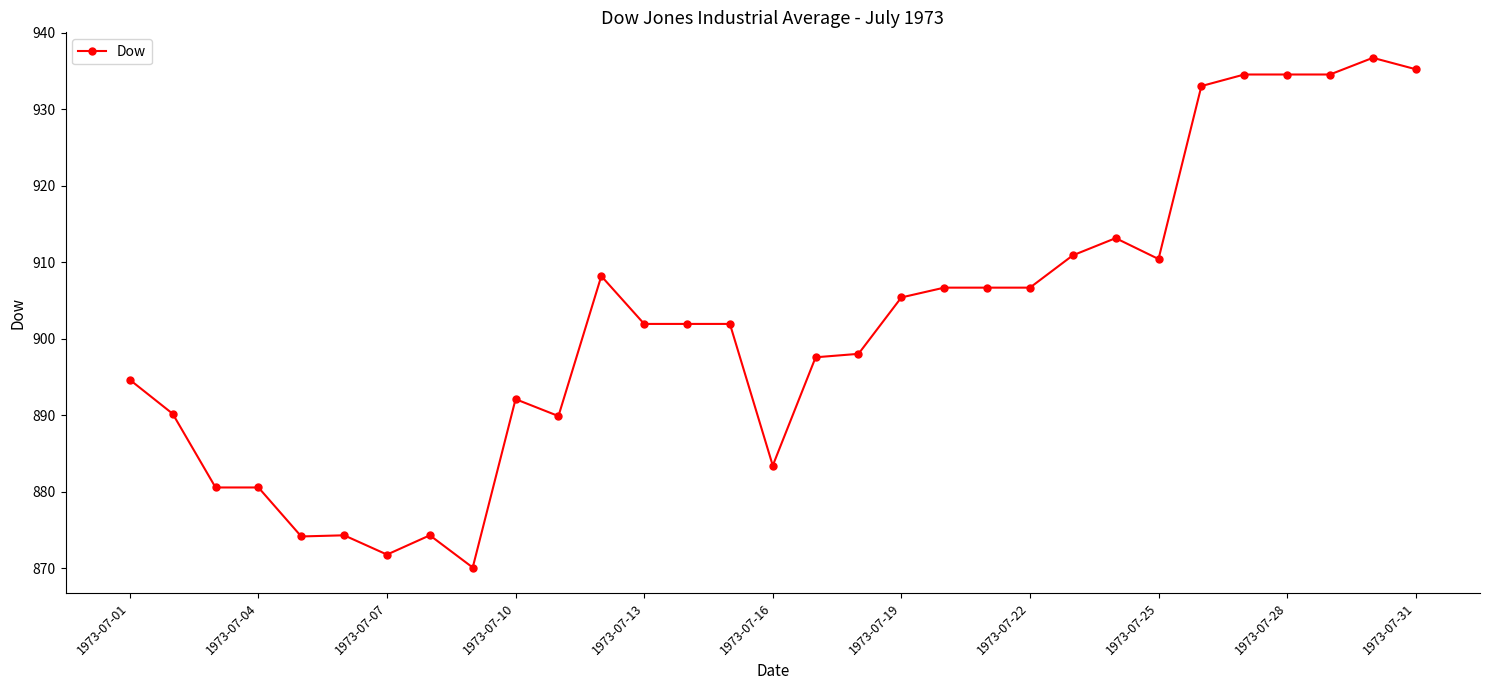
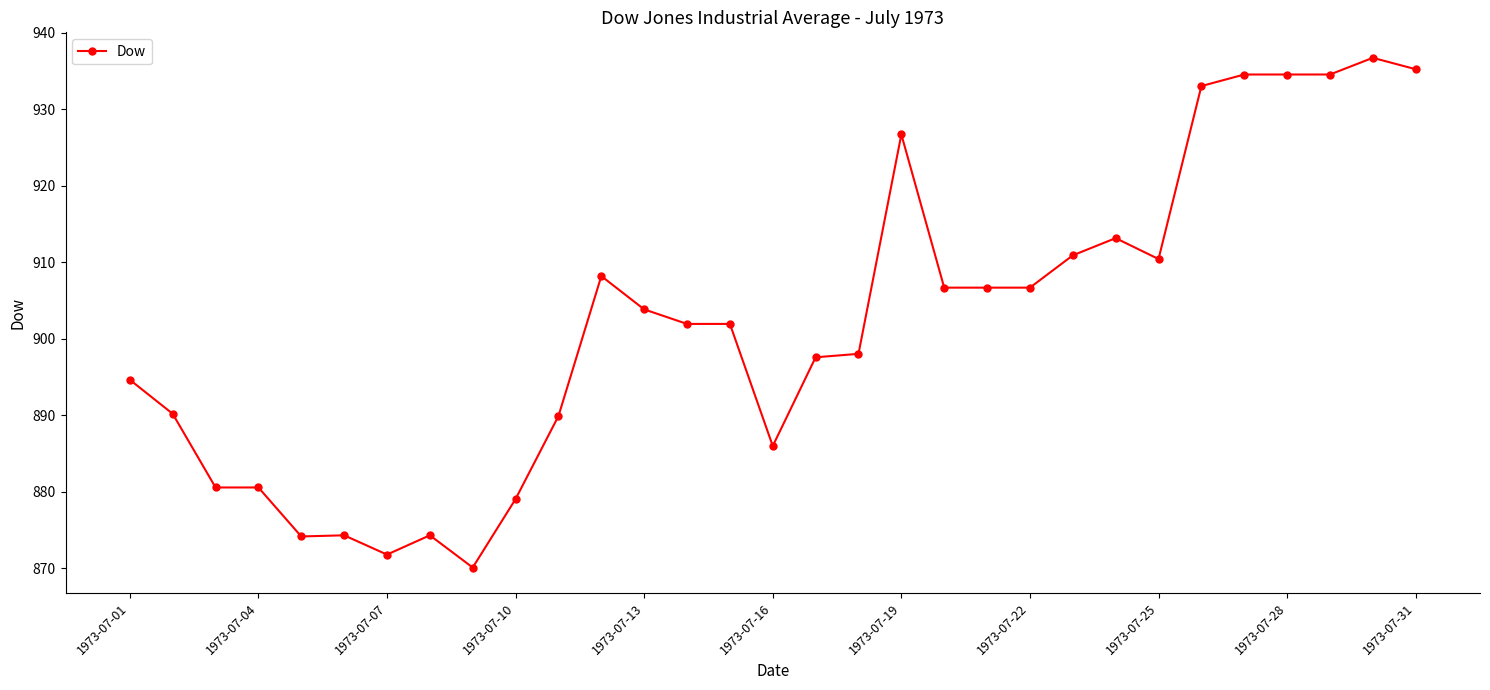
1973-07-10: 892 -> 879
1973-07-13: 902 -> 904
1973-07-16: 883 -> 886
1973-07-19: 905 -> 927
